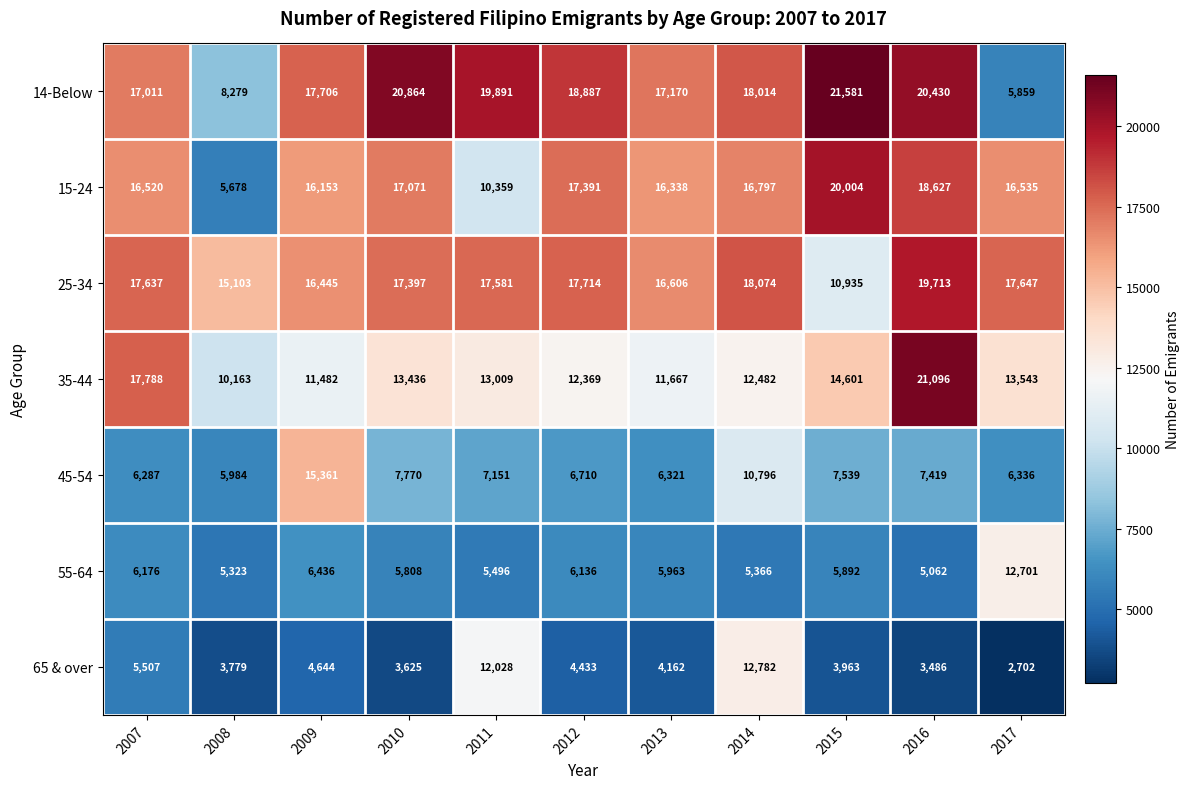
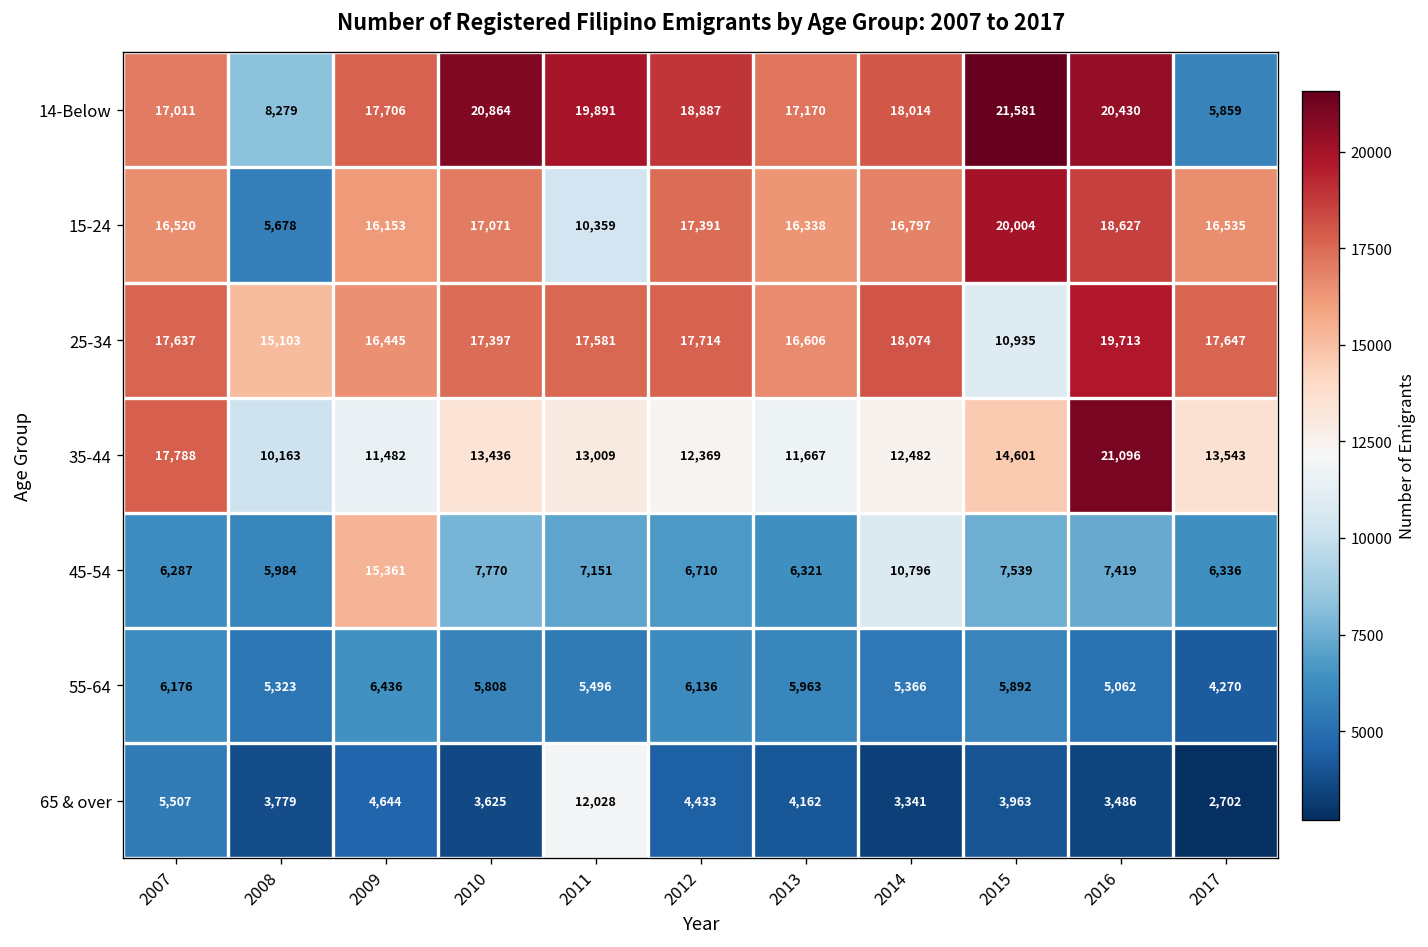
55-64, 2017: 12,701 -> 4,270
65 & over, 2014: 12,782 -> 3,341
